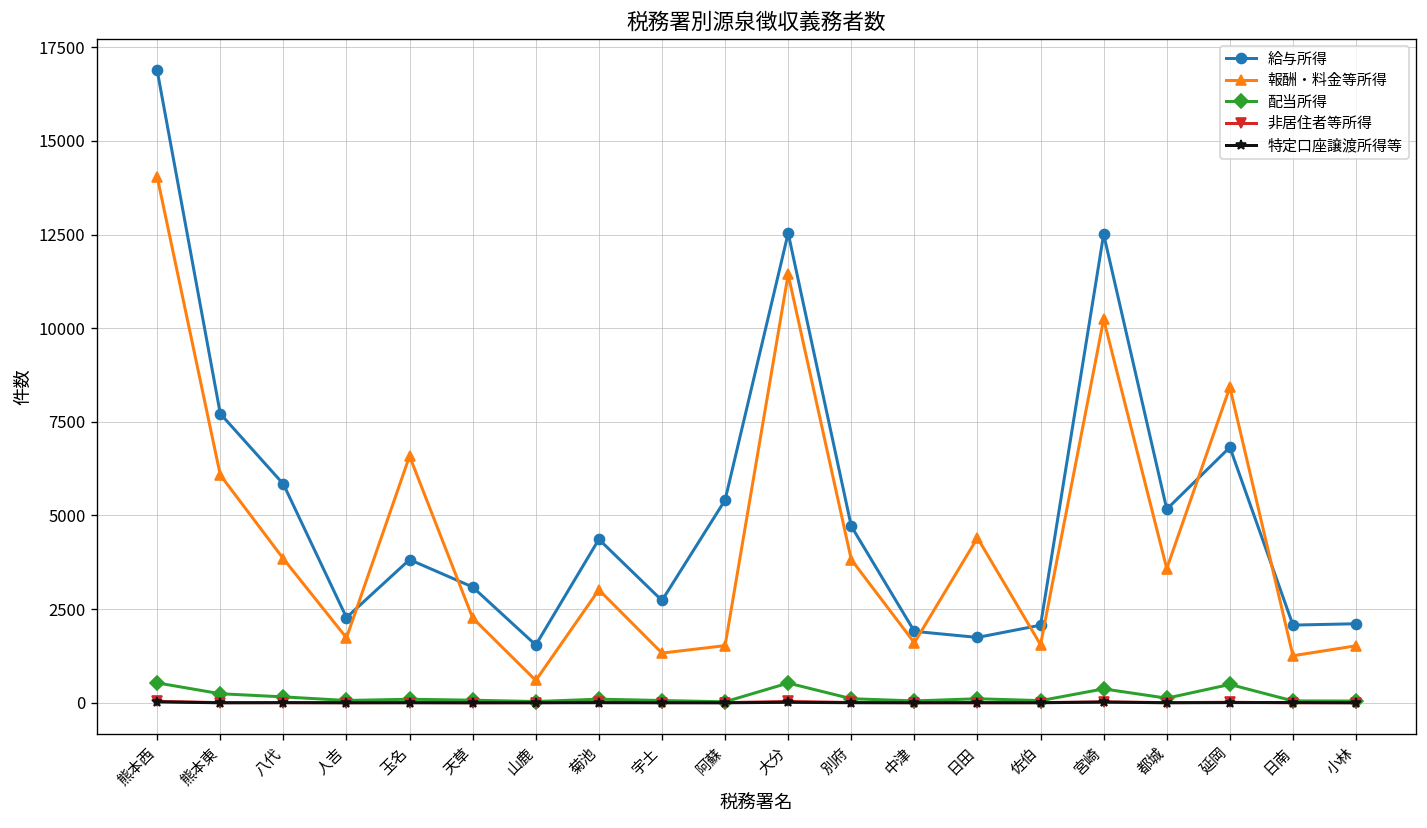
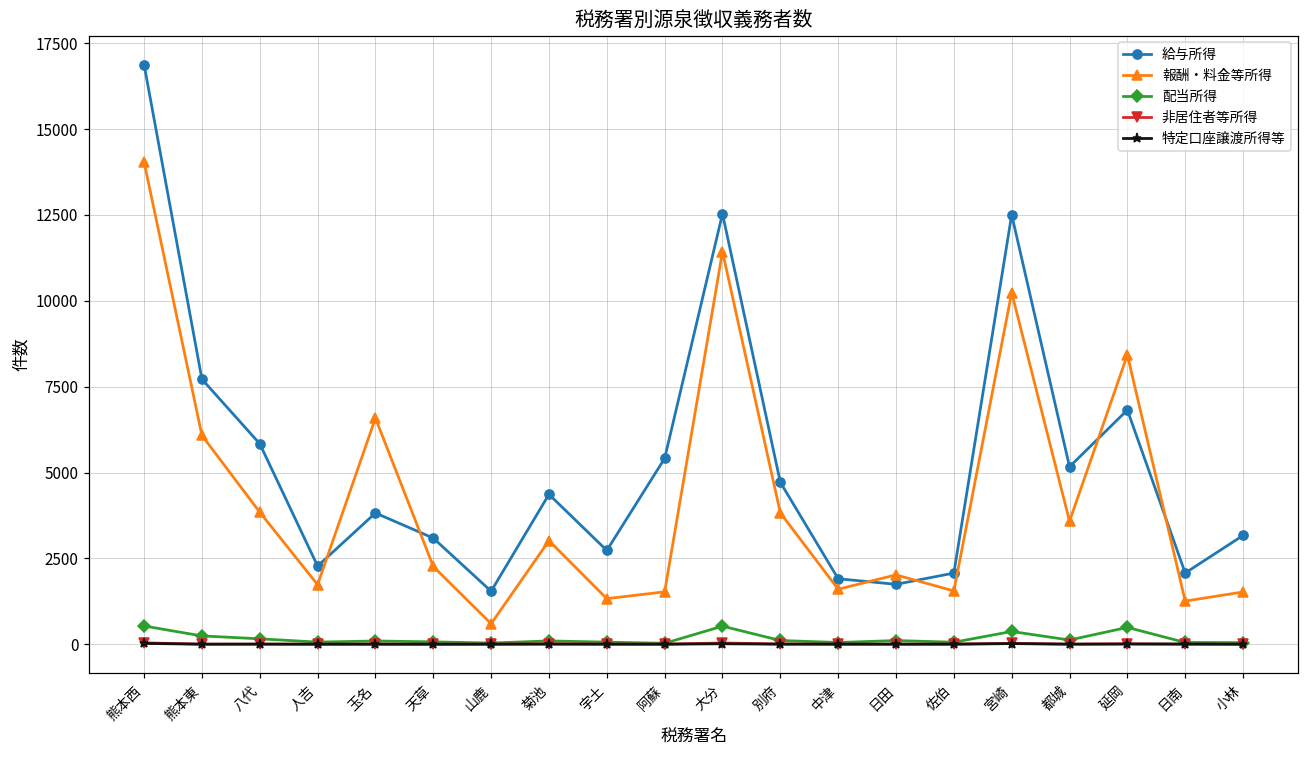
報酬・料金等所得, 日田: 4400 -> 2000
給与所得, 小林: 2100 -> 3200
